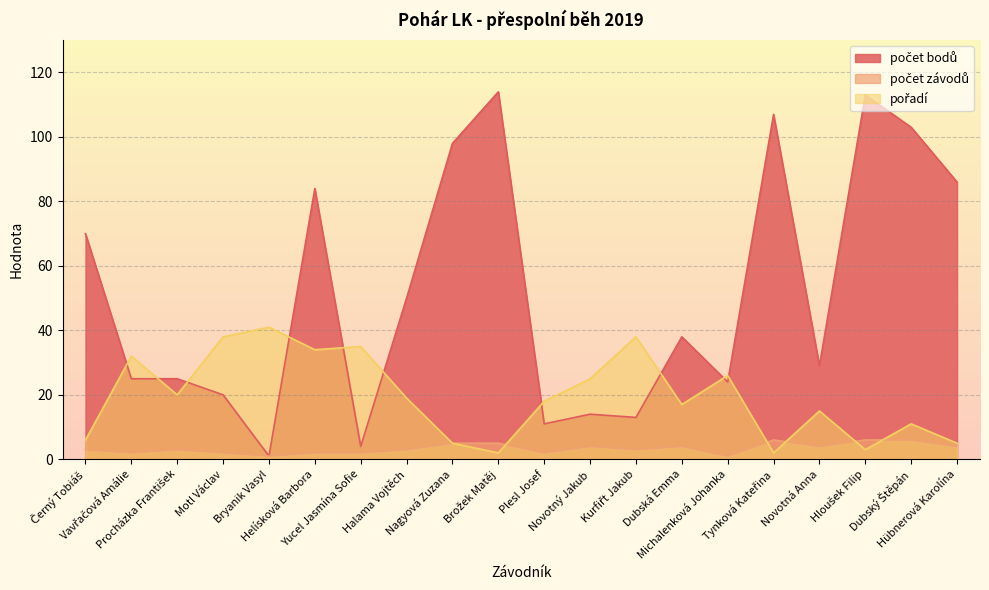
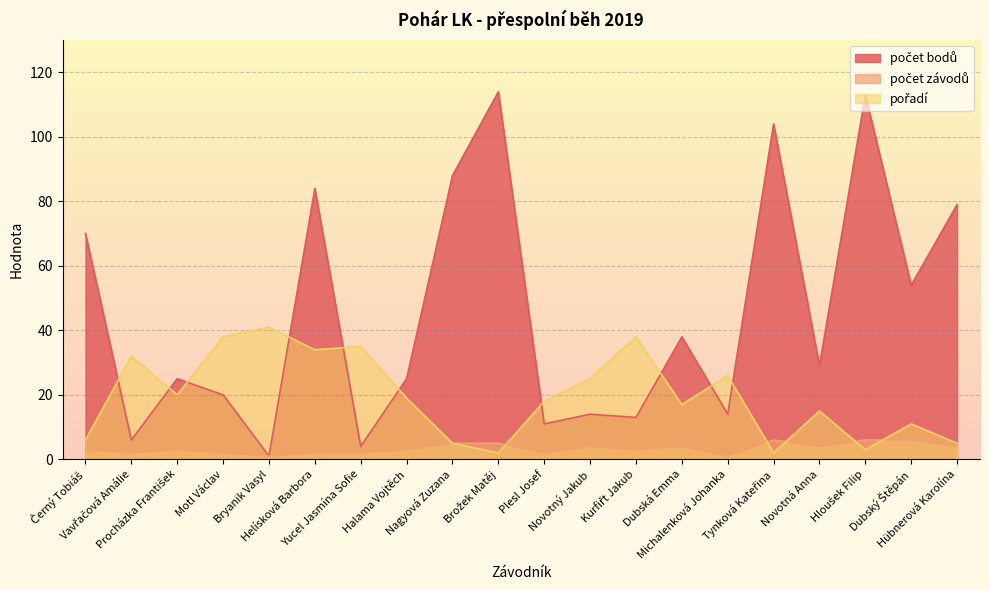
počet bodů, Vavřačová Amálie: 25 -> 6
počet bodů, Halama Vojtěch: 50 -> 25
počet bodů, Nagyová Zuzana: 98 -> 88
počet bodů, Michalenková Johanka: 24 -> 14
počet bodů, Tynková Kateřina: 107 -> 104
počet bodů, Dubský Štěpán: 103 -> 54
počet bodů, Hübnerová Karolína: 86 -> 79
